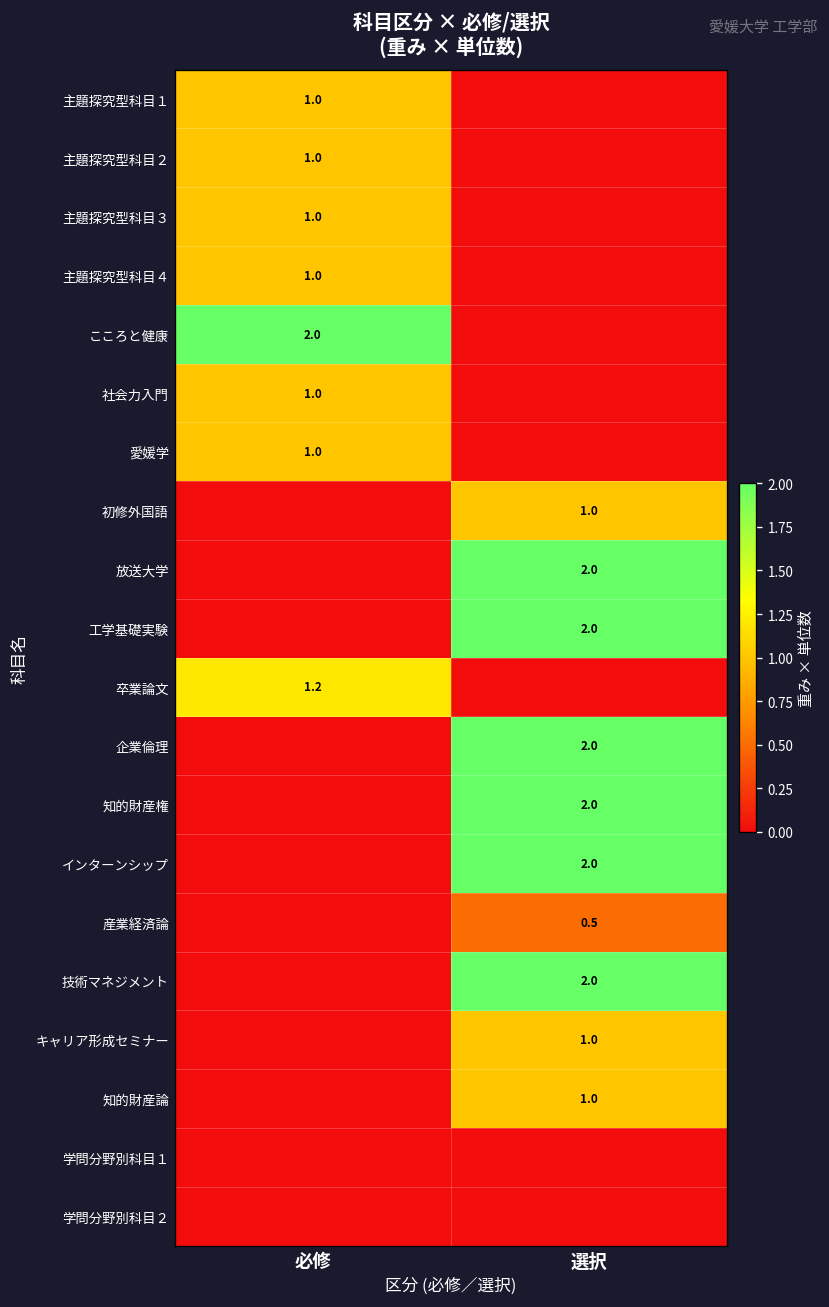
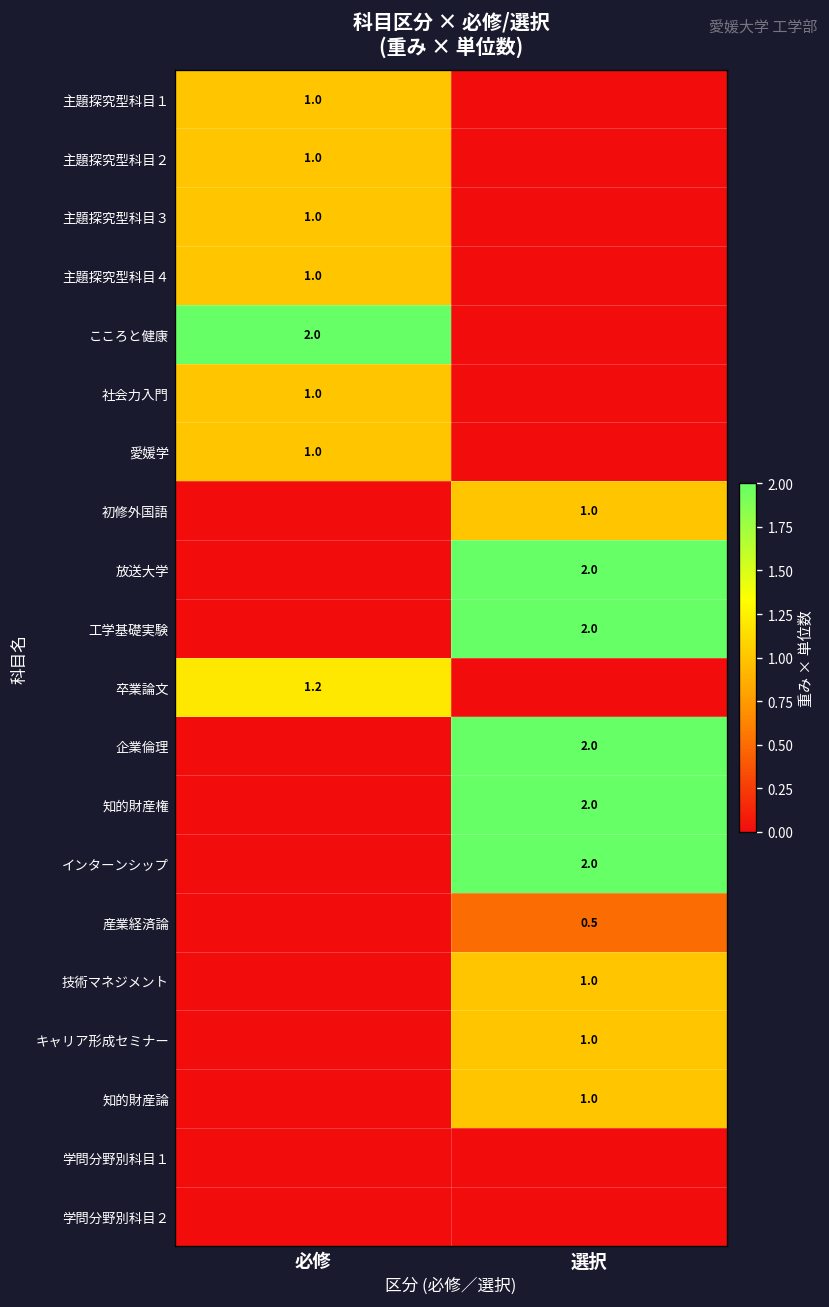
技術マネジメント, 選択: 2.0 -> 1.0
